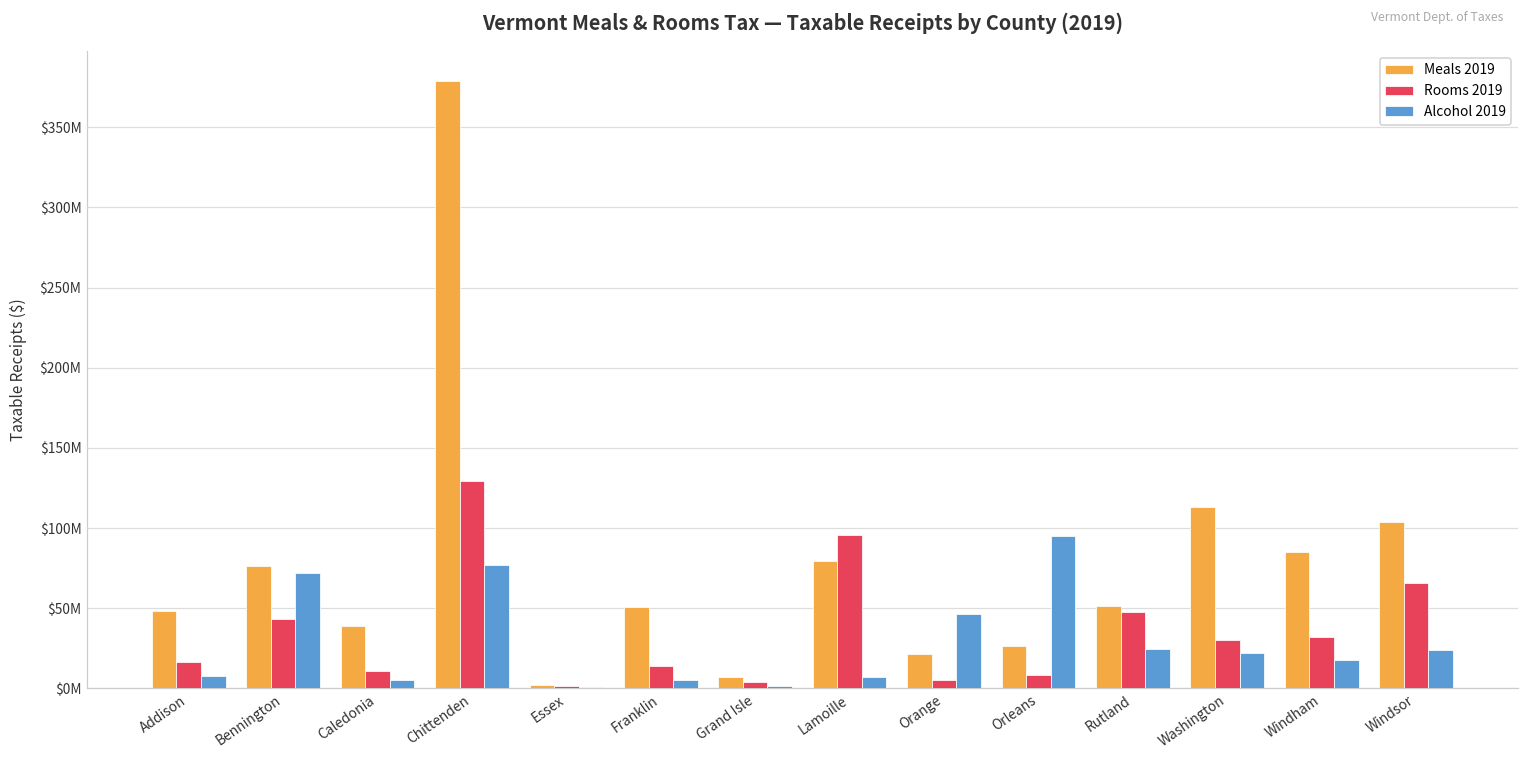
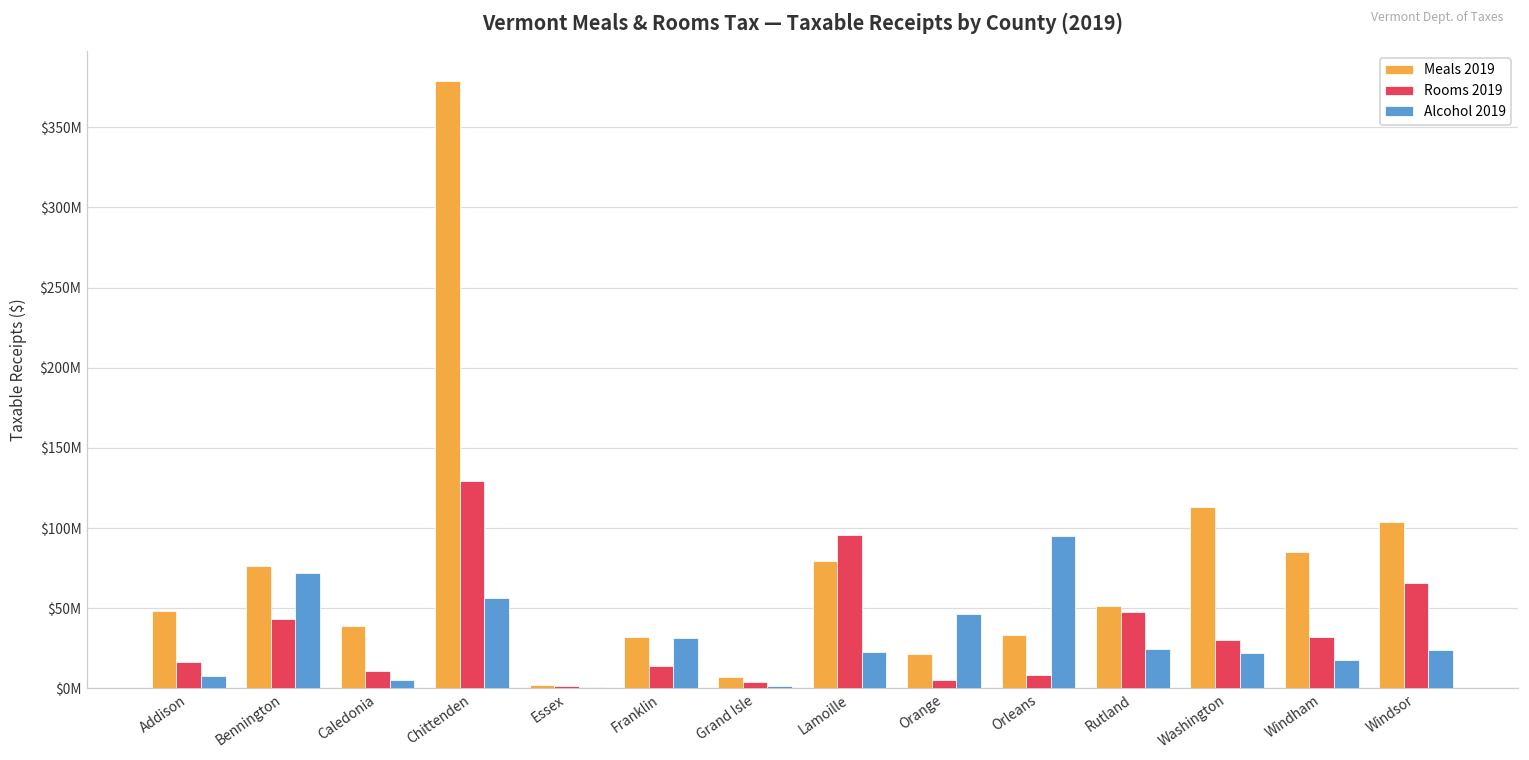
Alcohol 2019, Chittenden: $77000000 -> $57000000
Meals 2019, Franklin: $51000000 -> $32000000
Alcohol 2019, Franklin: $5000000 -> $31000000
Alcohol 2019, Lamoille: $7000000 -> $22000000
Meals 2019, Orleans: $27000000 -> $33000000
